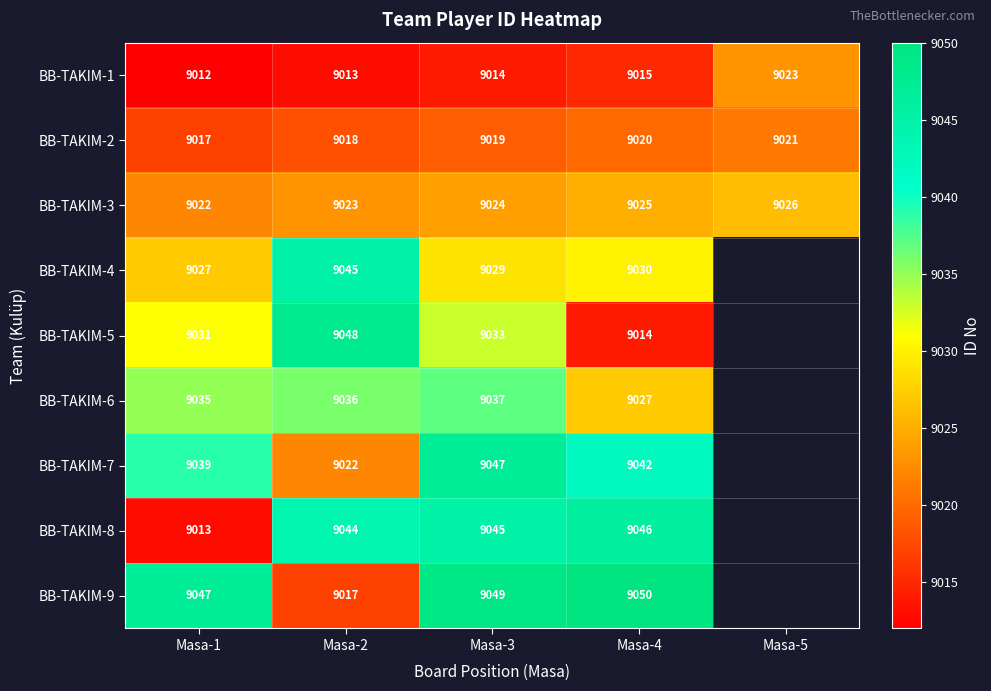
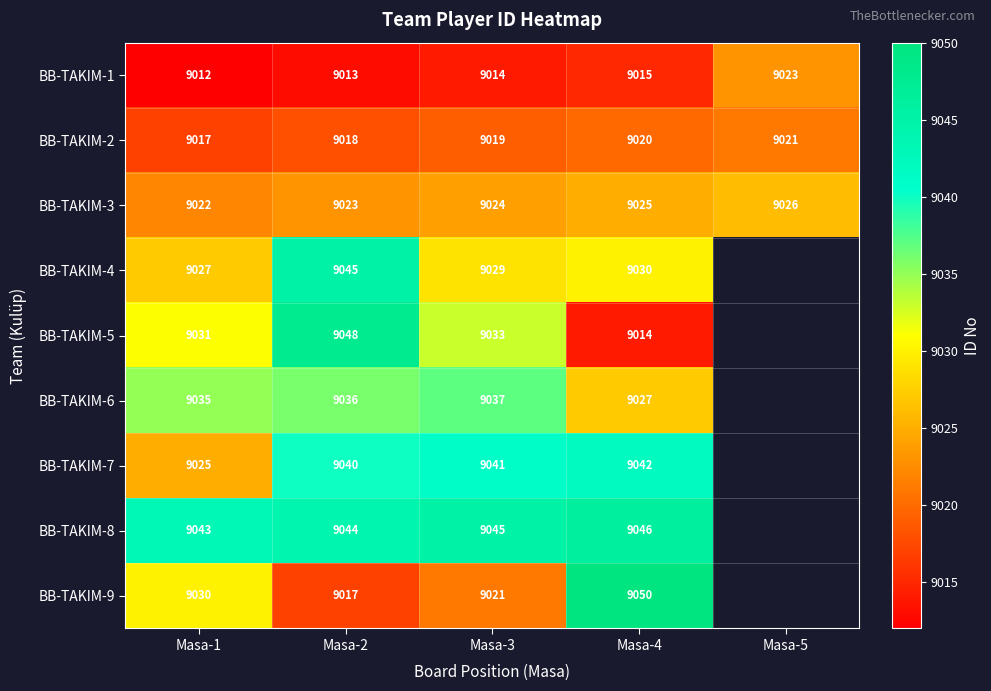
BB-TAKIM-7, Masa-1: 9039 -> 9025
BB-TAKIM-7, Masa-2: 9022 -> 9040
BB-TAKIM-7, Masa-3: 9047 -> 9041
BB-TAKIM-8, Masa-1: 9013 -> 9043
BB-TAKIM-9, Masa-1: 9047 -> 9030
BB-TAKIM-9, Masa-3: 9049 -> 9021
